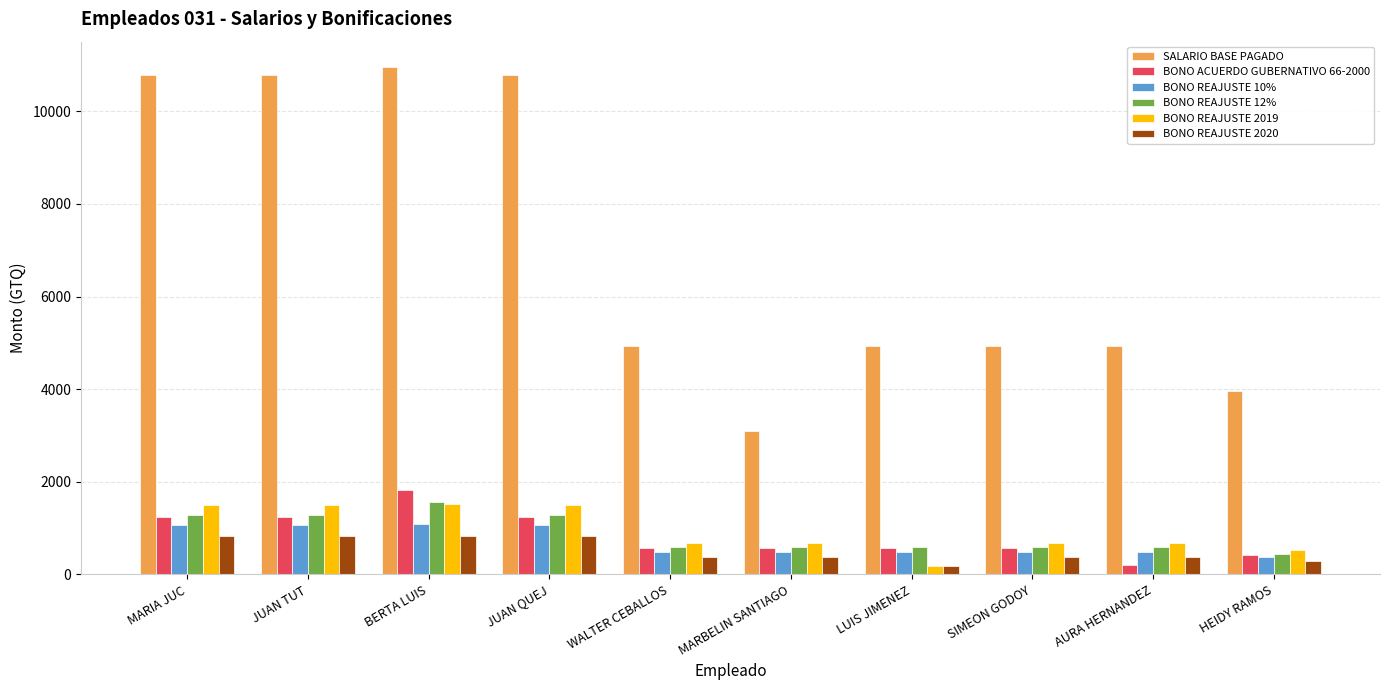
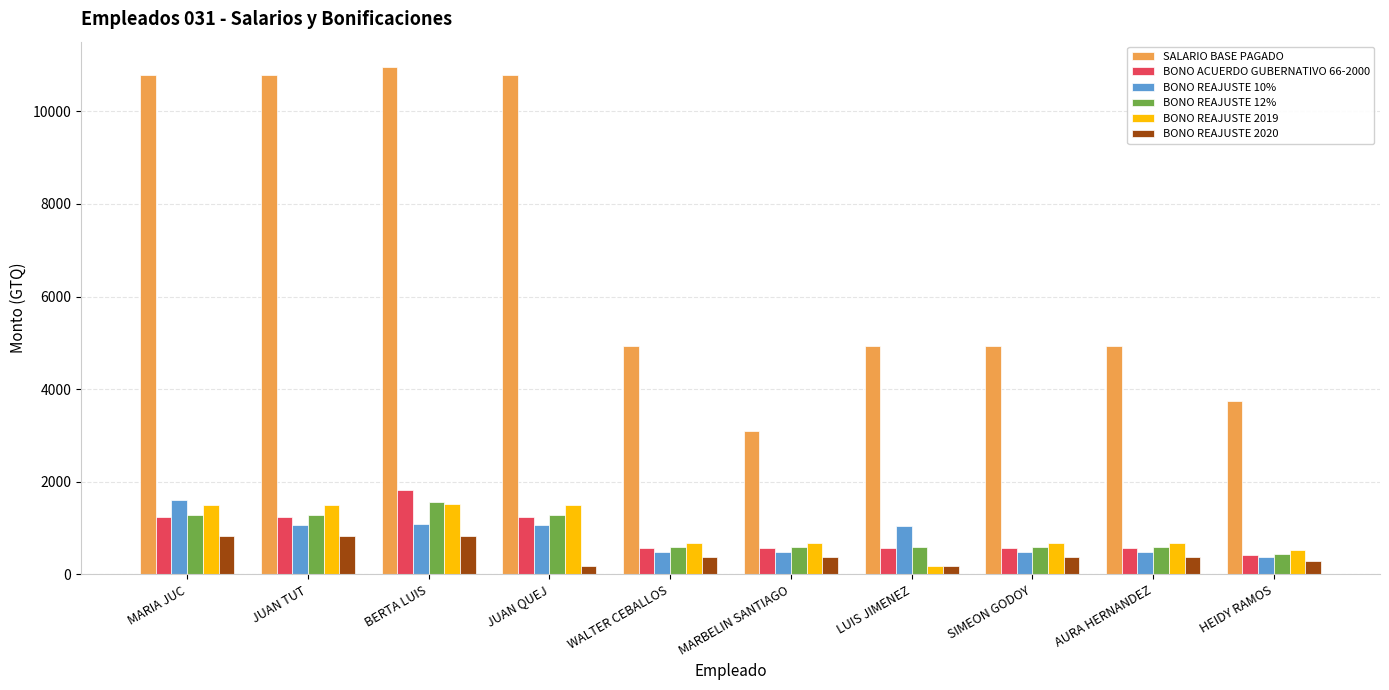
BONO REAJUSTE 10%, MARIA JUC: 1100 -> 1600
BONO REAJUSTE 2020, JUAN QUEJ: 800 -> 200
BONO REAJUSTE 10%, LUIS JIMENEZ: 500 -> 1000
BONO ACUERDO GUBERNATIVO 66-2000, AURA HERNANDEZ: 200 -> 600
SALARIO BASE PAGADO, HEIDY RAMOS: 4000 -> 3700
